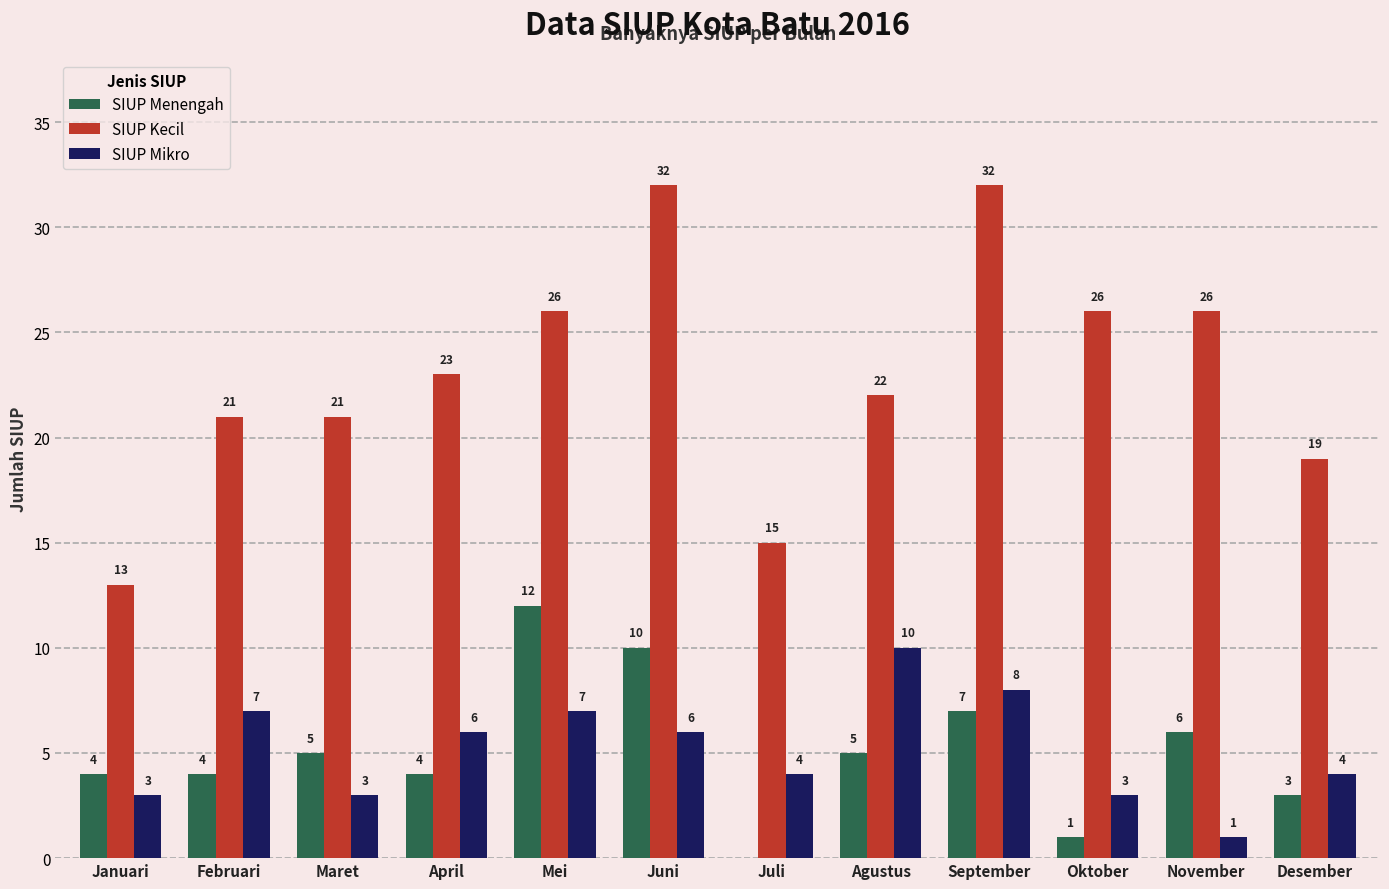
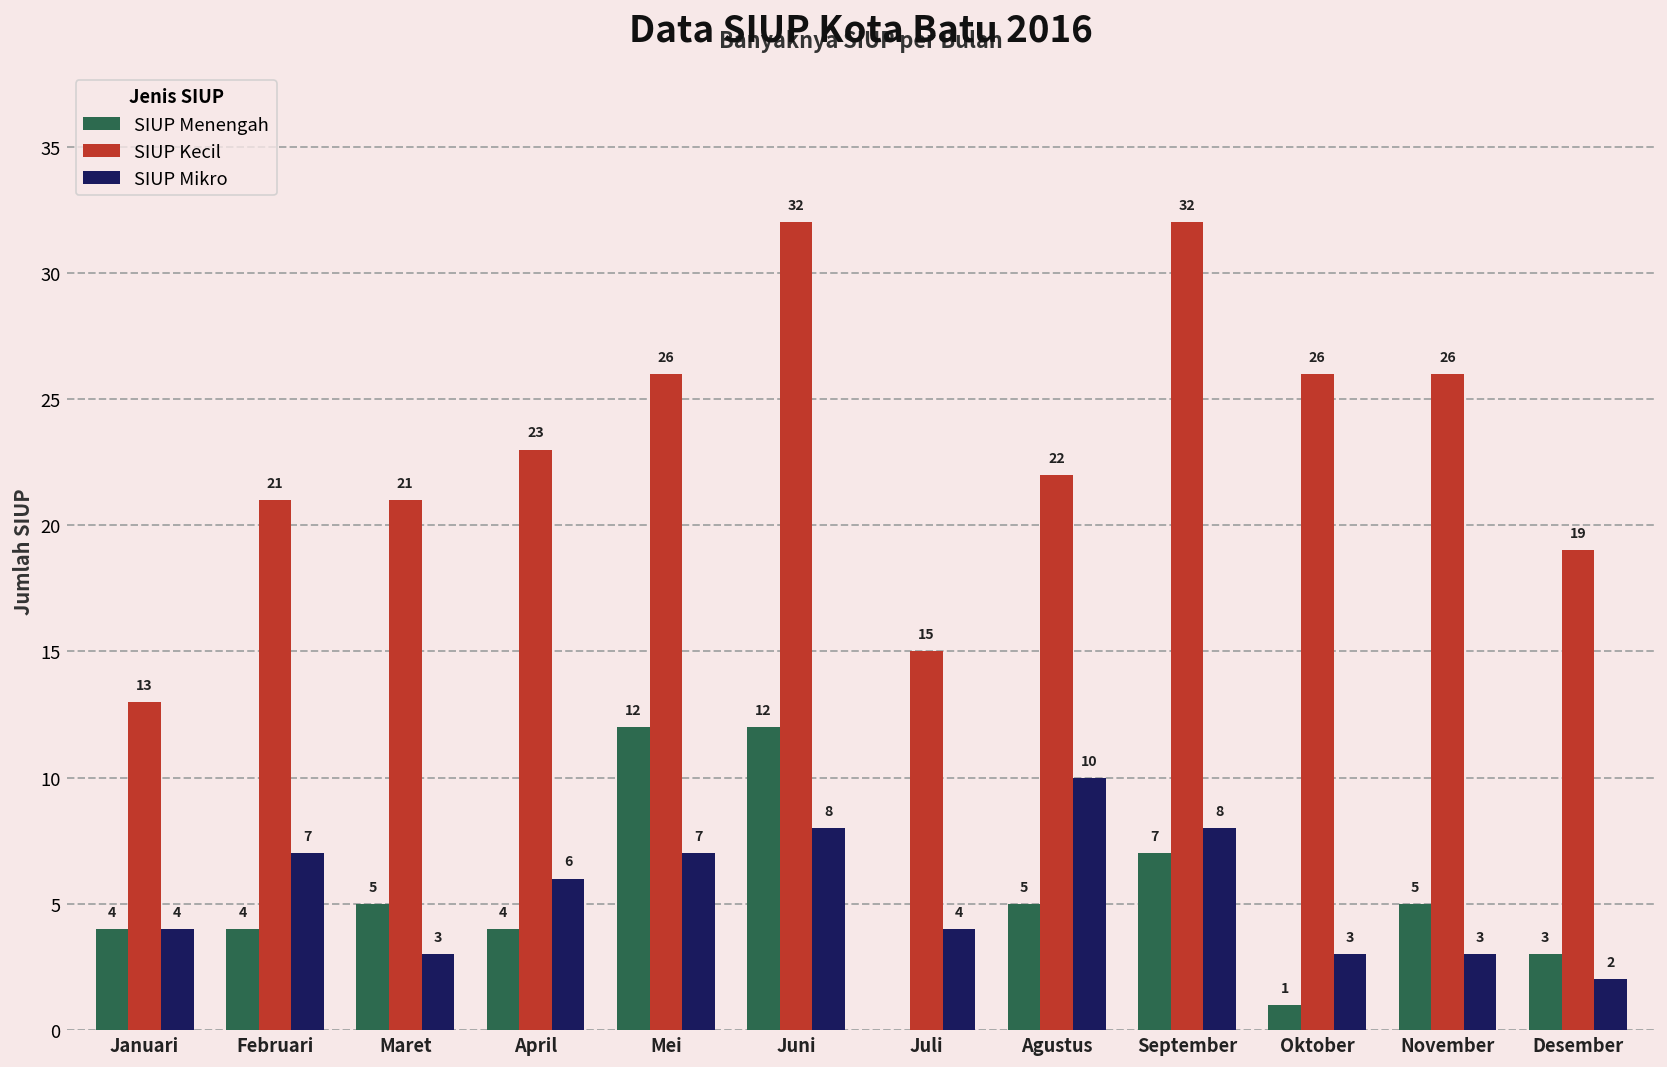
SIUP Mikro, Januari: 3 -> 4
SIUP Menengah, Juni: 10 -> 12
SIUP Mikro, Juni: 6 -> 8
SIUP Menengah, November: 6 -> 5
SIUP Mikro, November: 1 -> 3
SIUP Mikro, Desember: 4 -> 2
